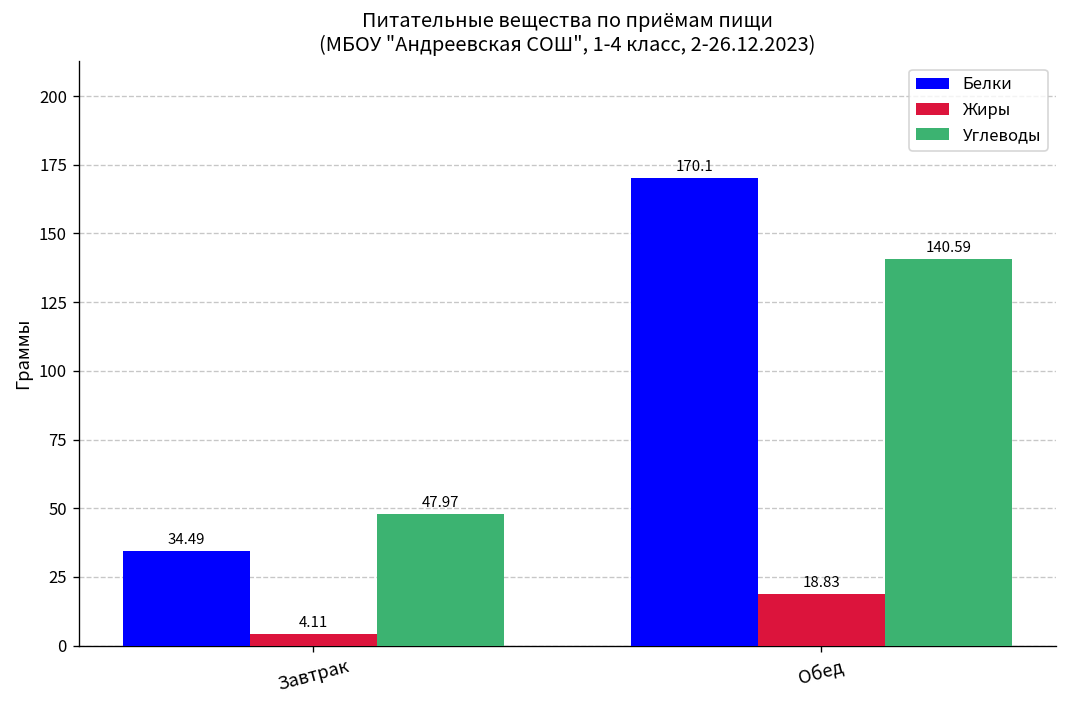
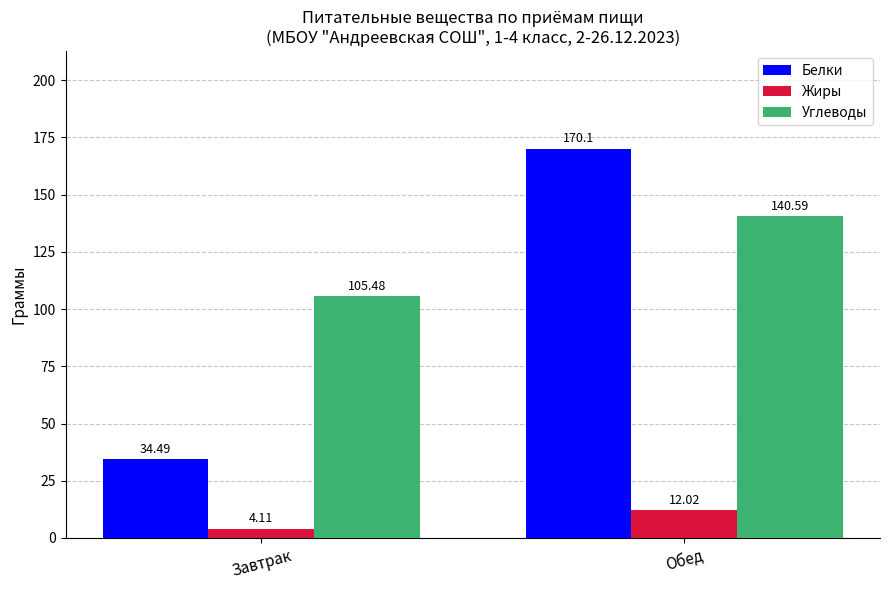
Углеводы, Завтрак: 47.97 -> 105.48
Жиры, Обед: 18.83 -> 12.02
